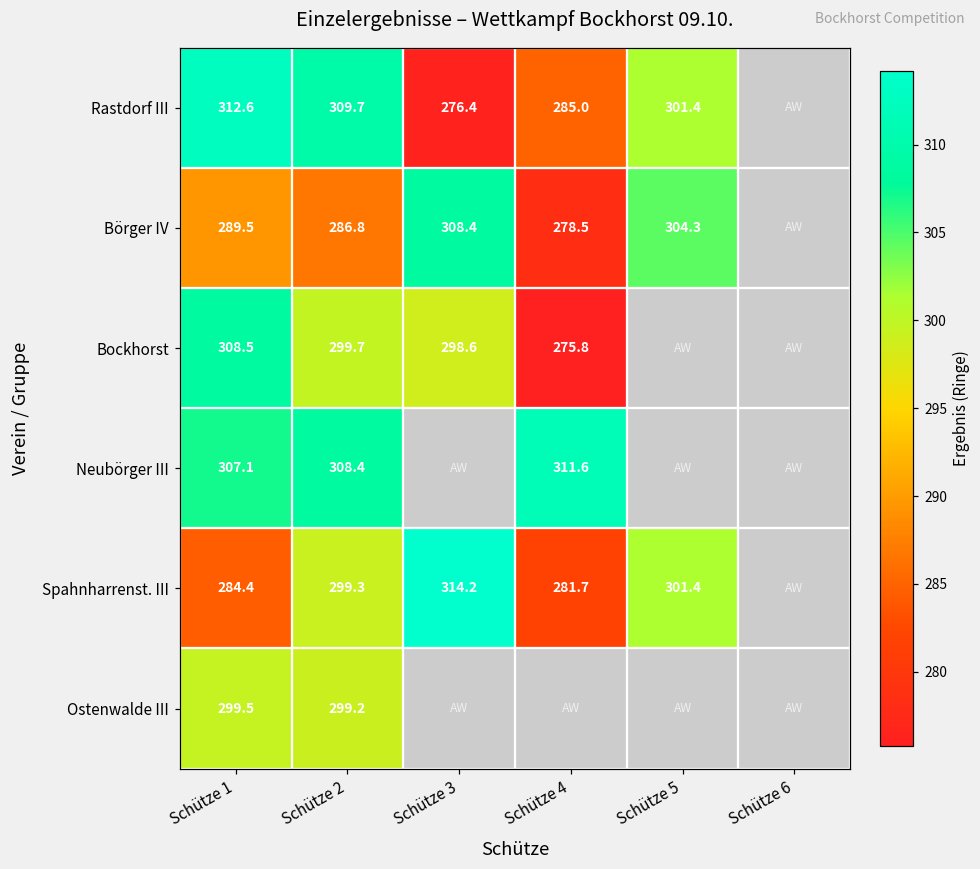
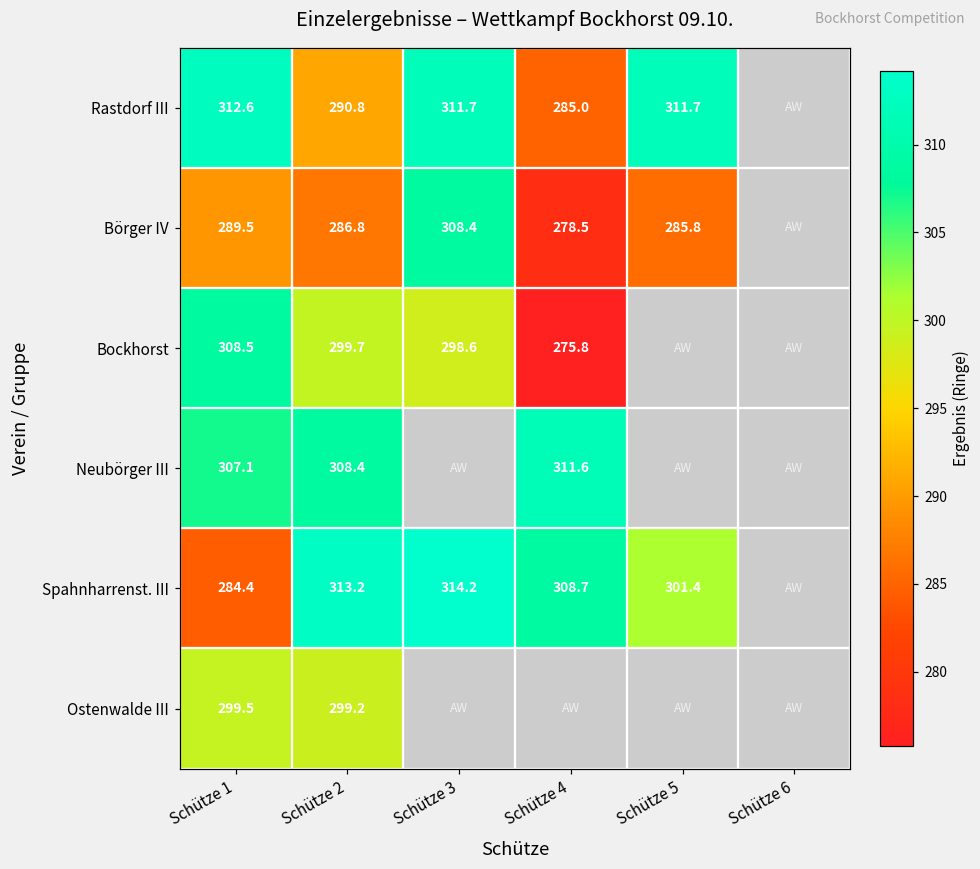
Rastdorf III, Schütze 2: 309.7 -> 290.8
Rastdorf III, Schütze 3: 276.4 -> 311.7
Rastdorf III, Schütze 5: 301.4 -> 311.7
Börger IV, Schütze 5: 304.3 -> 285.8
Spahnharrenst. III, Schütze 2: 299.3 -> 313.2
Spahnharrenst. III, Schütze 4: 281.7 -> 308.7
